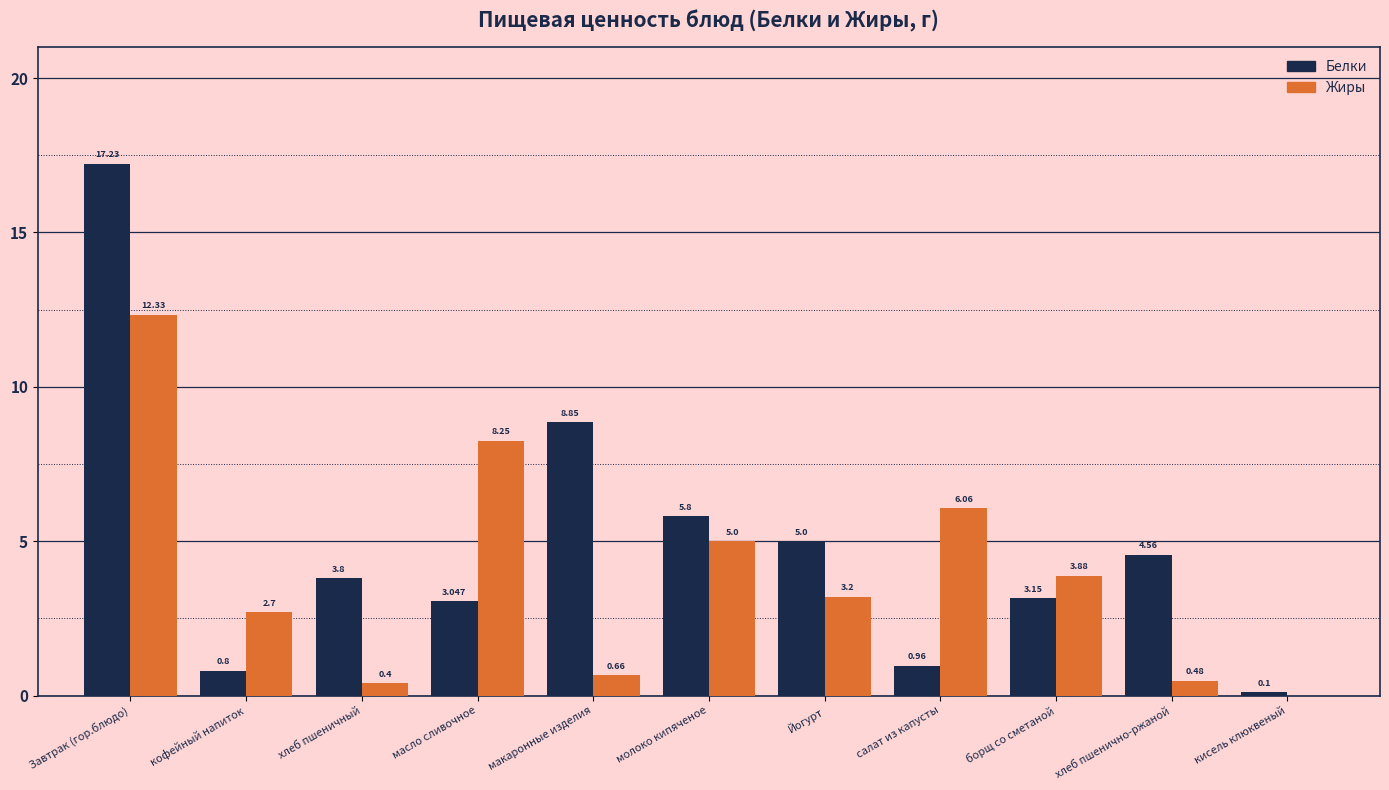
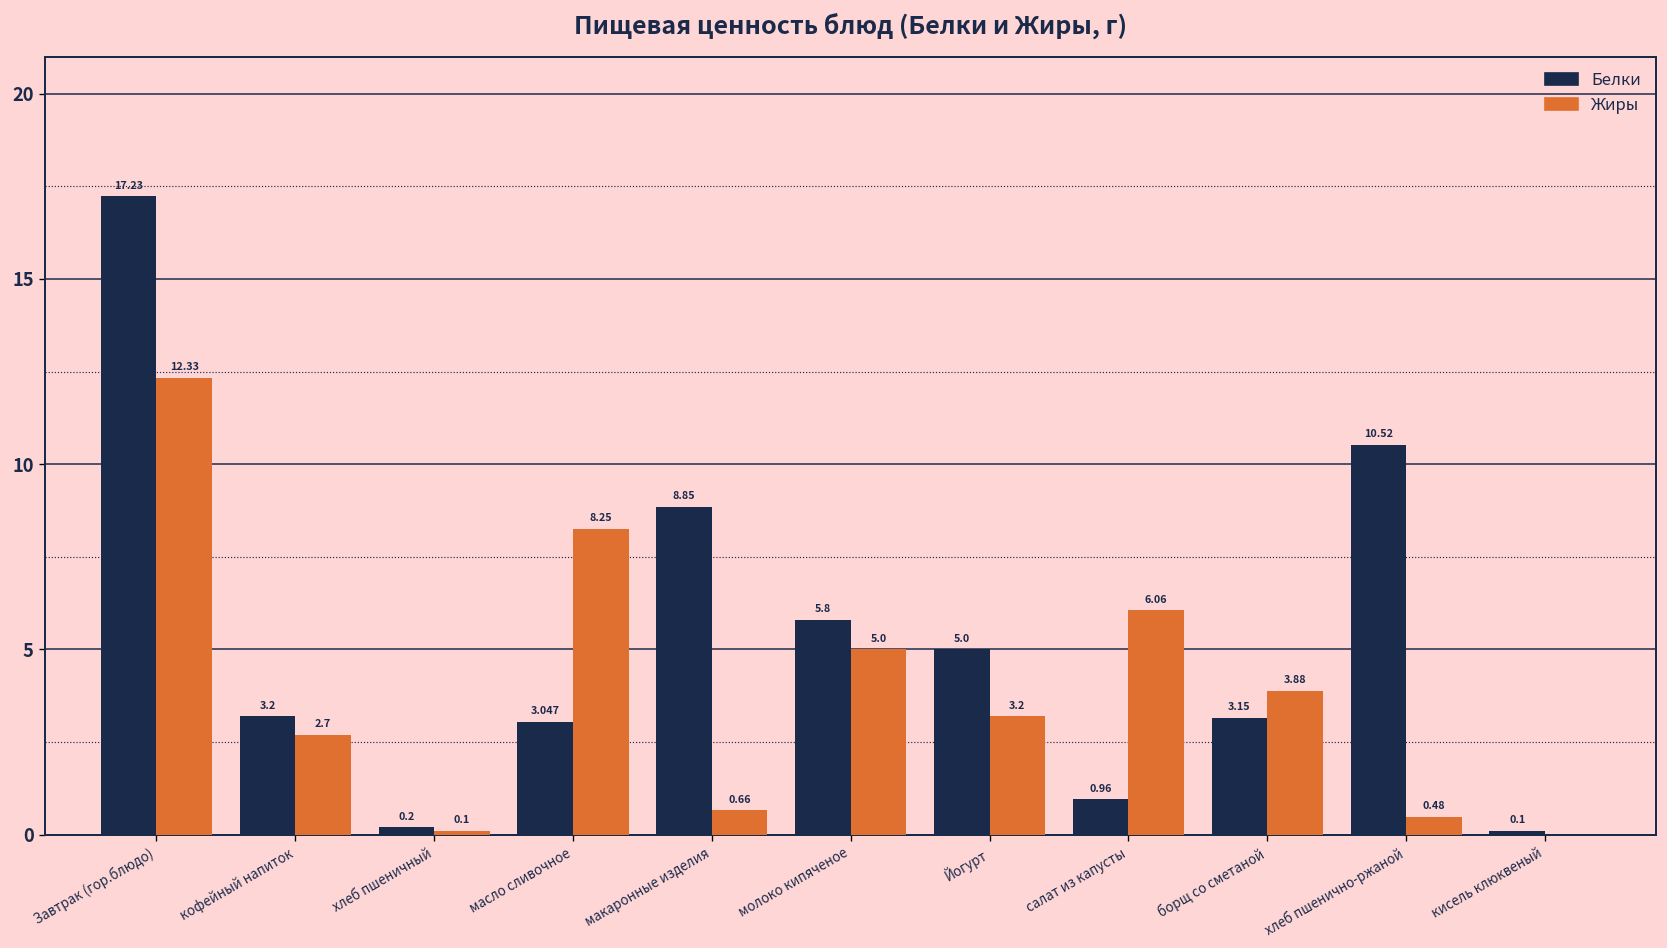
Белки, кофейный напиток: 0.8 -> 3.2
Белки, хлеб пшеничный: 3.8 -> 0.2
Жиры, хлеб пшеничный: 0.4 -> 0.1
Белки, хлеб пшенично-ржаной: 4.56 -> 10.52
